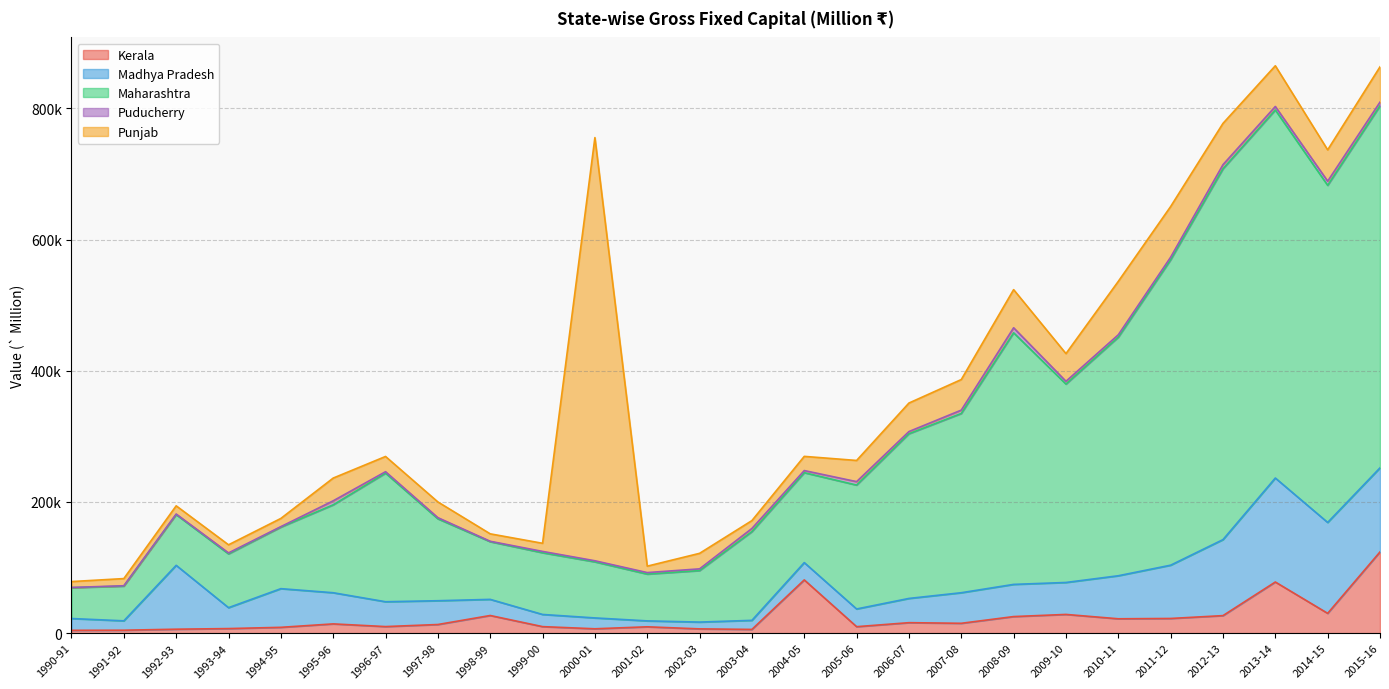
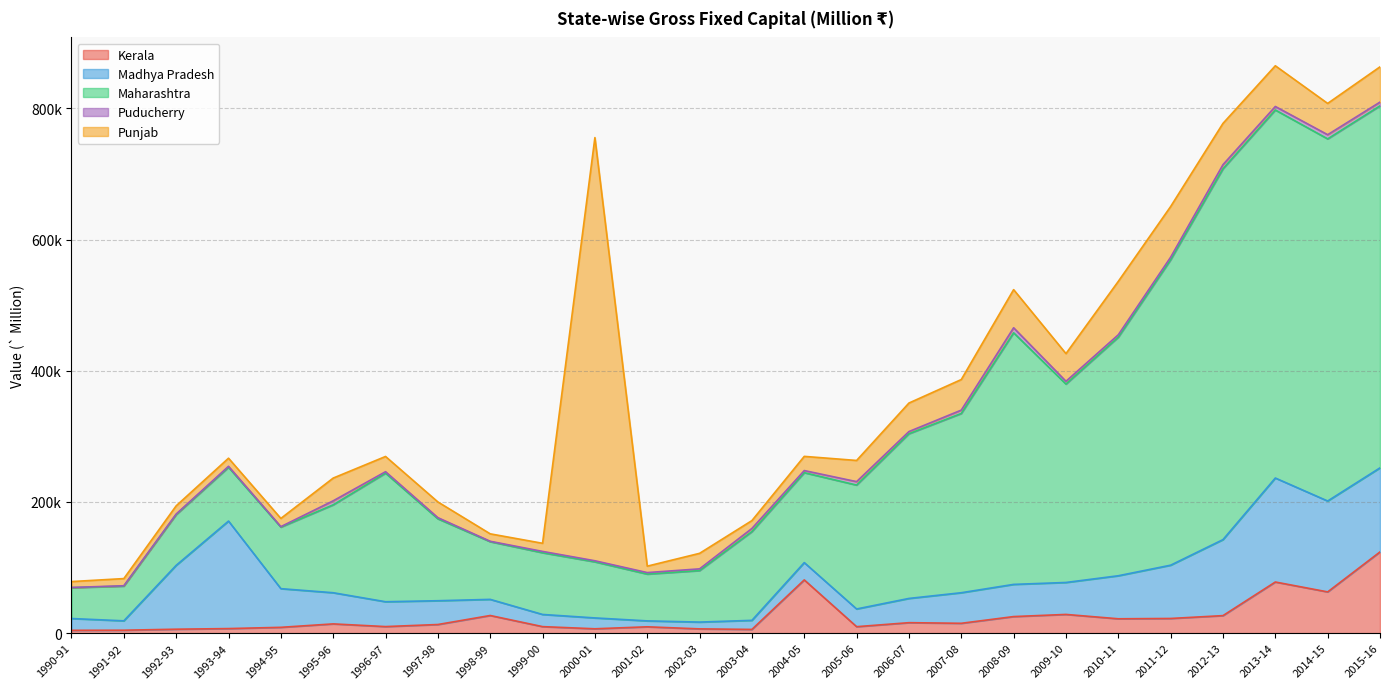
Madhya Pradesh, 1993-94: 30000 -> 160000
Kerala, 2014-15: 30000 -> 60000
Maharashtra, 2014-15: 510000 -> 550000
